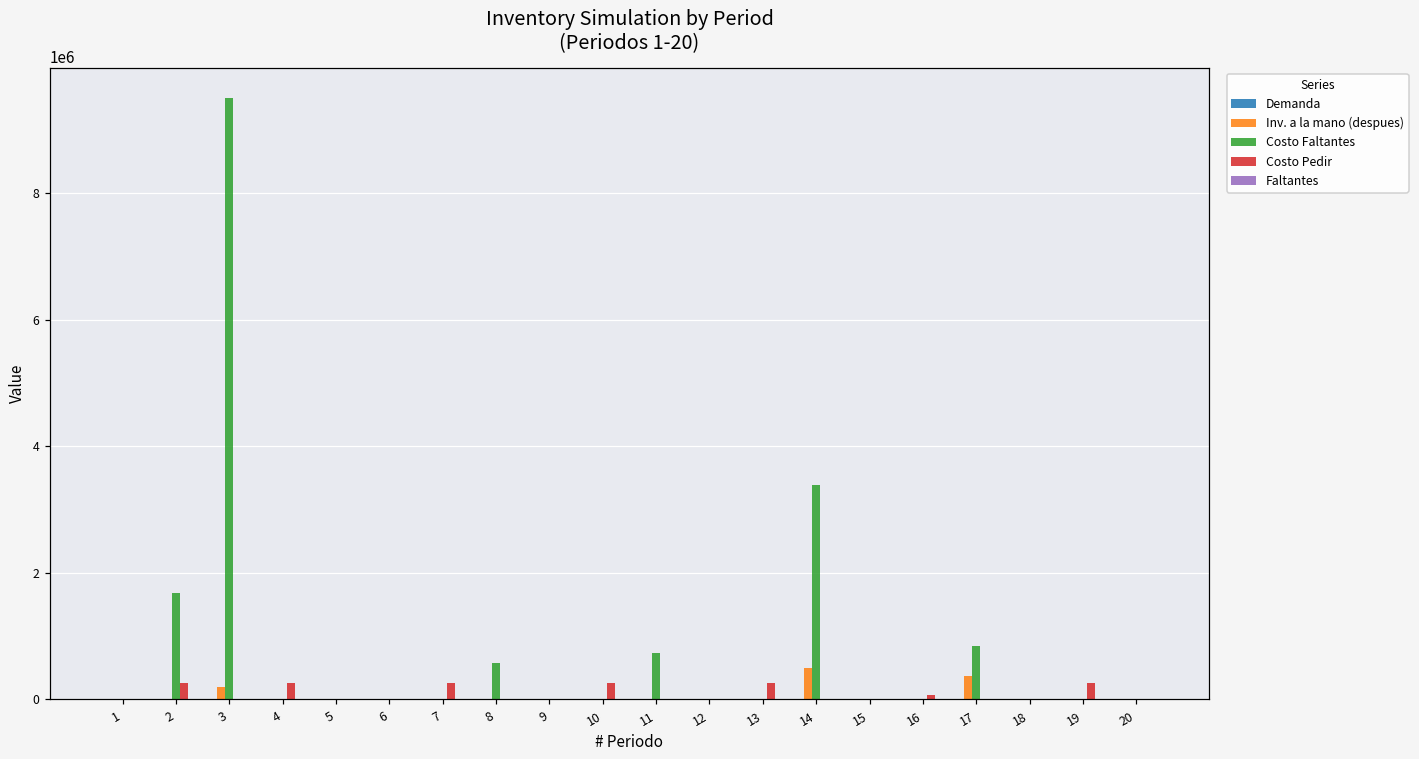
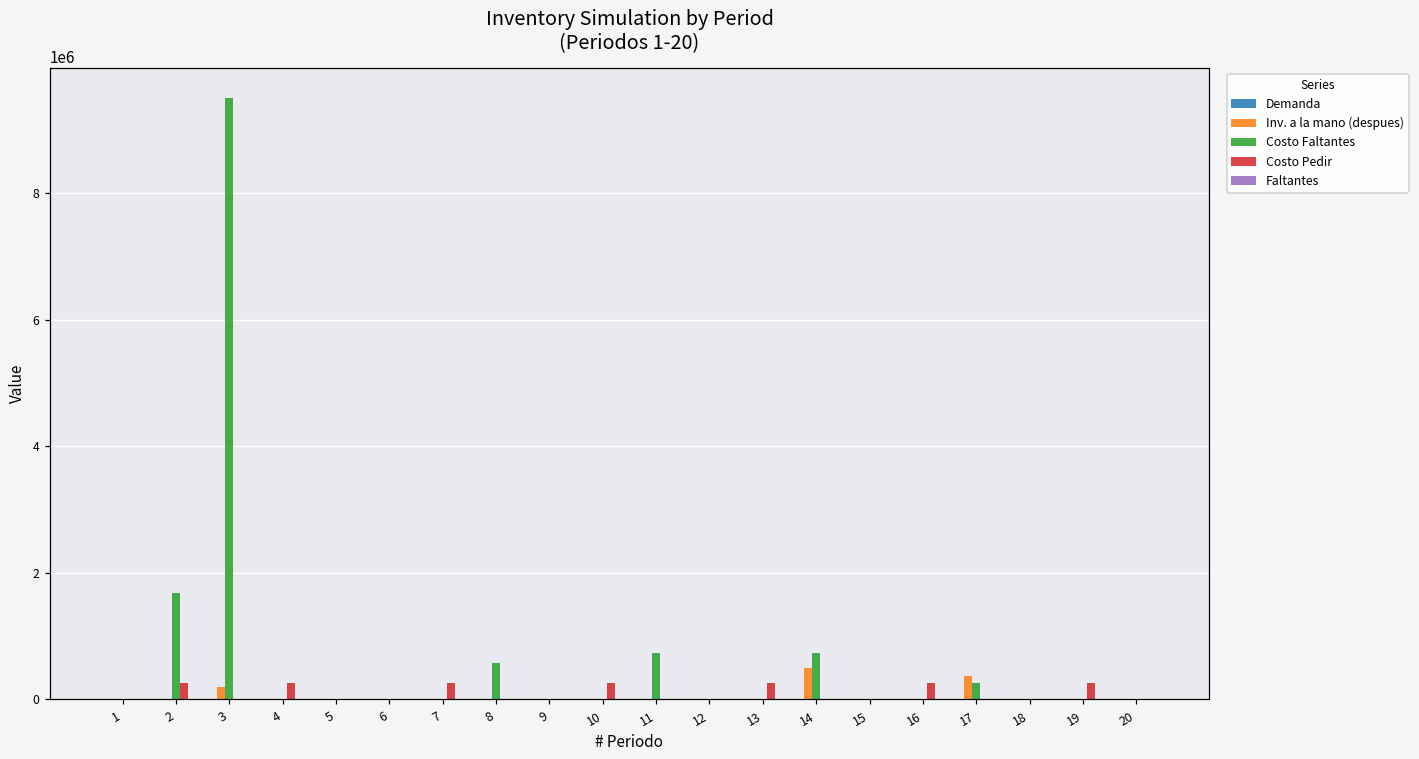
Costo Faltantes, 14: 3400000 -> 700000
Costo Pedir, 16: 100000 -> 300000
Costo Faltantes, 17: 800000 -> 300000
